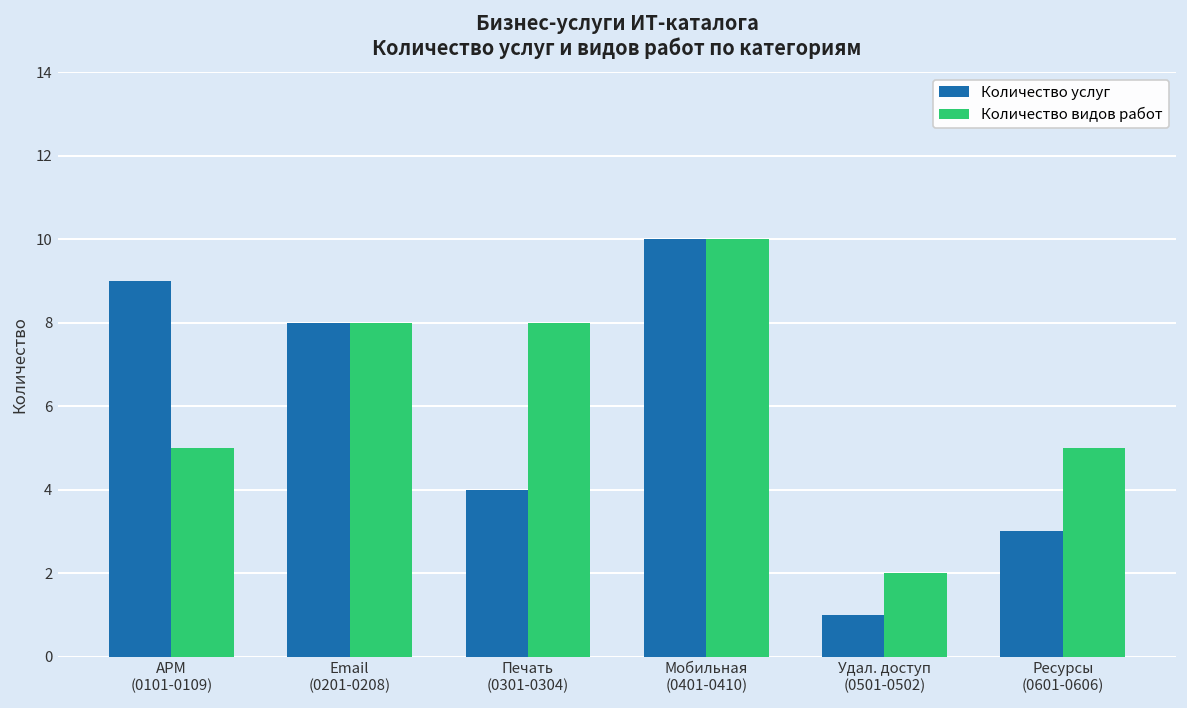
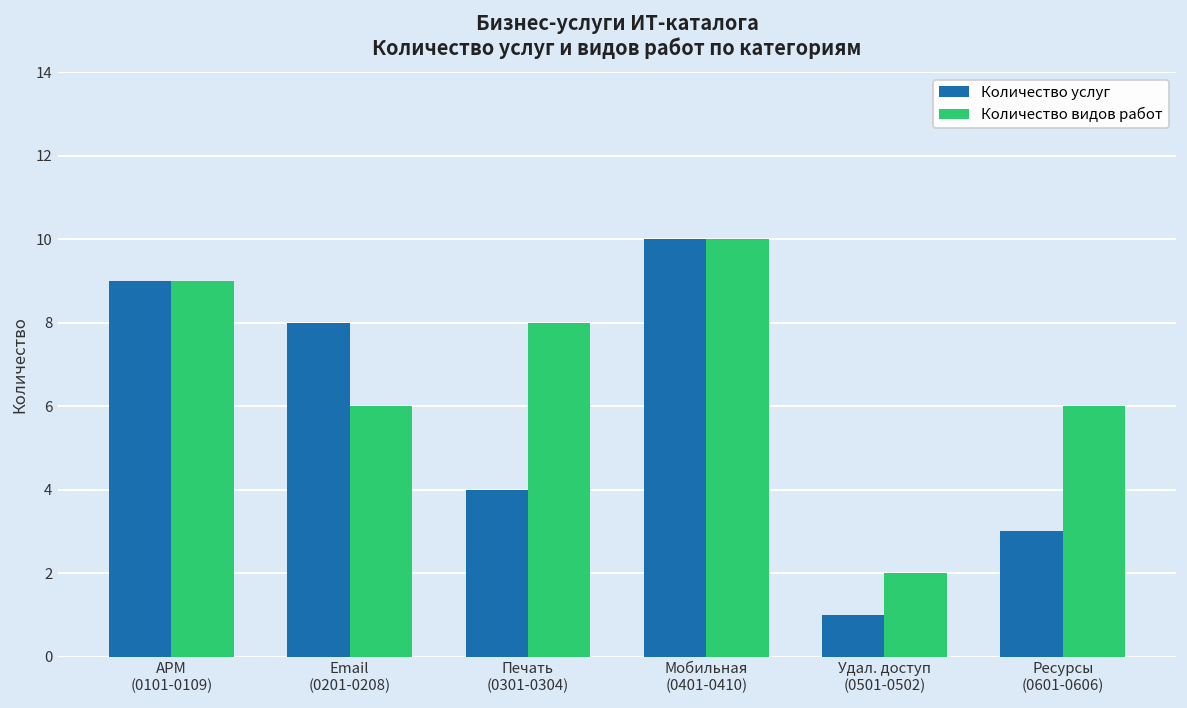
Количество видов работ, АРМ (0101-0109): 5 -> 9
Количество видов работ, Email (0201-0208): 8 -> 6
Количество видов работ, Ресурсы (0601-0606): 5 -> 6
